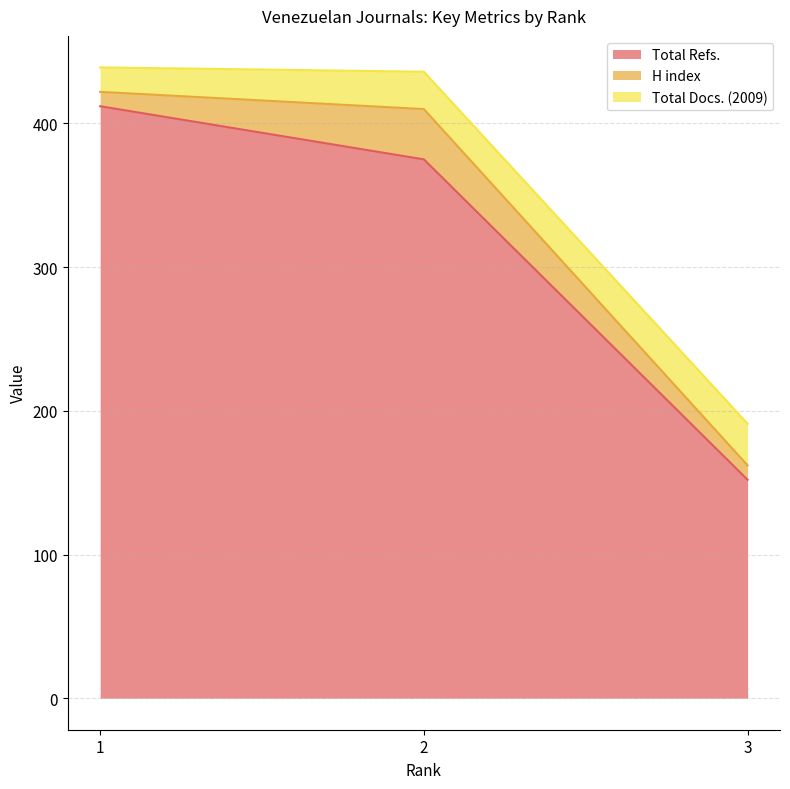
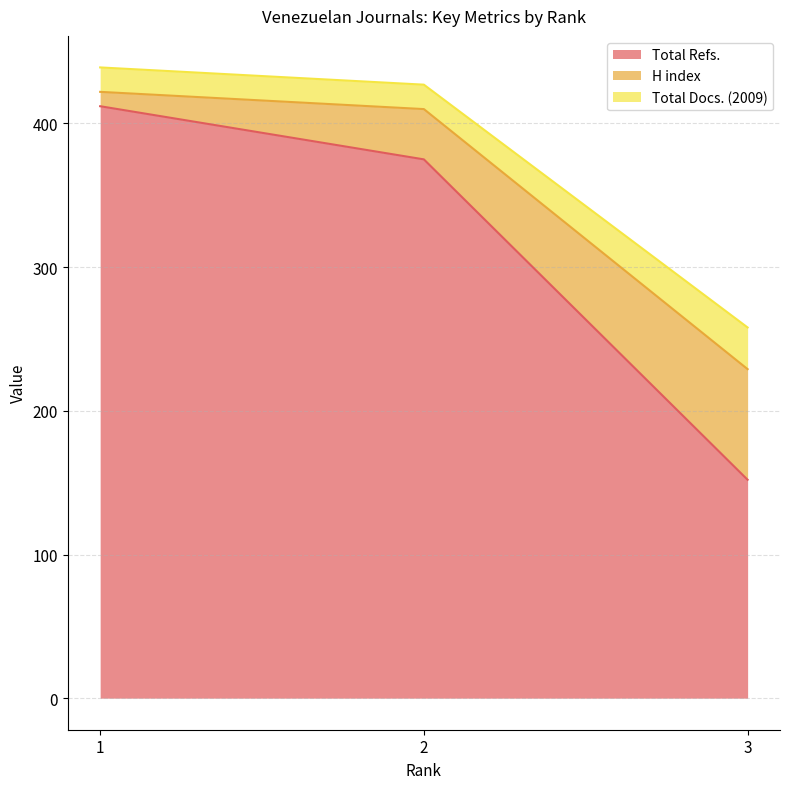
Total Docs. (2009), 2: 26 -> 17
H index, 3: 10 -> 77
